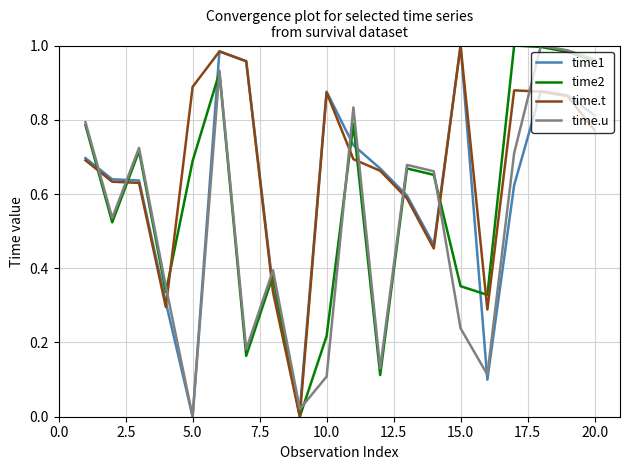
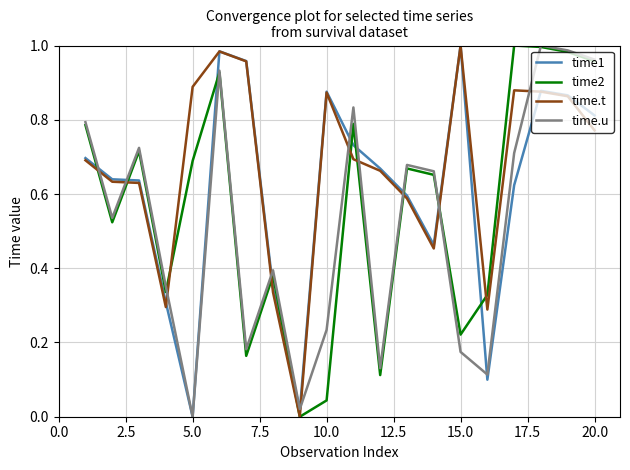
time2, 10.0: 0.22 -> 0.04
time.u, 10.0: 0.11 -> 0.23
time2, 15.0: 0.35 -> 0.22
time.u, 15.0: 0.24 -> 0.17
